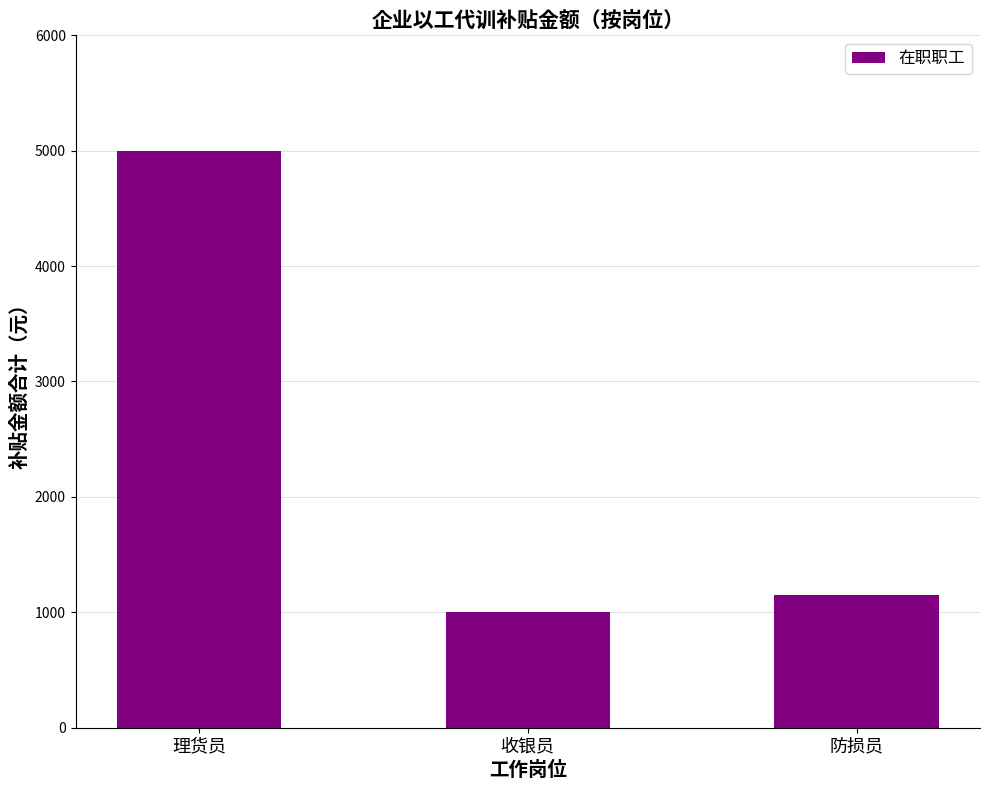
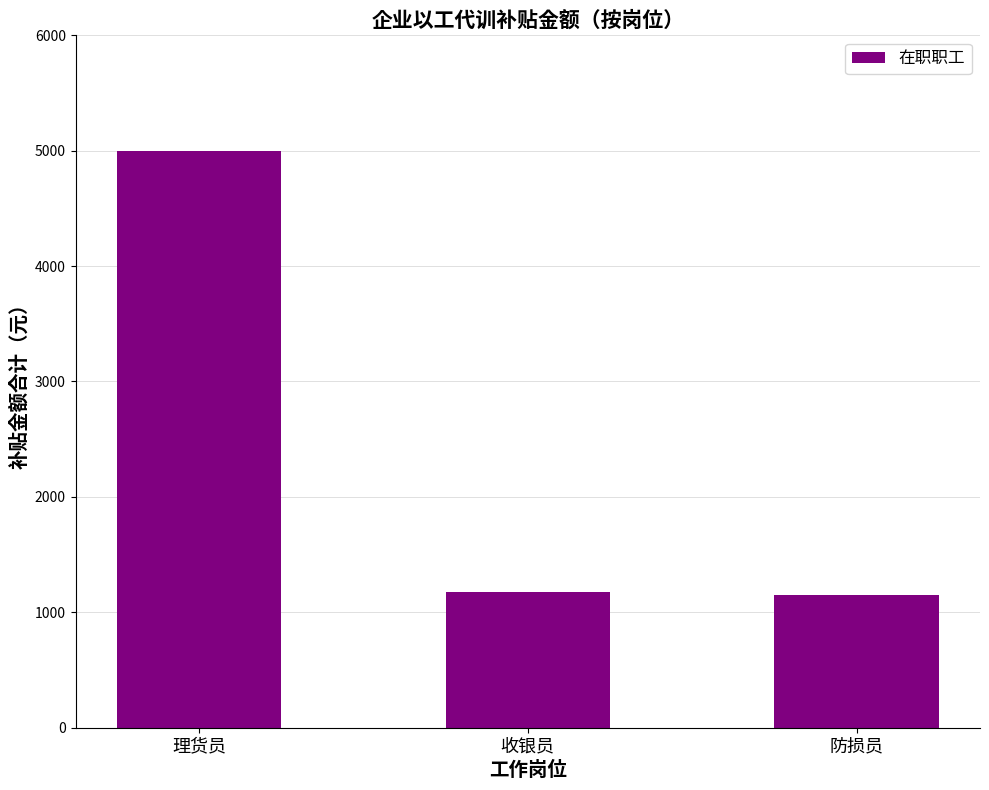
收银员: 1000 -> 1170
